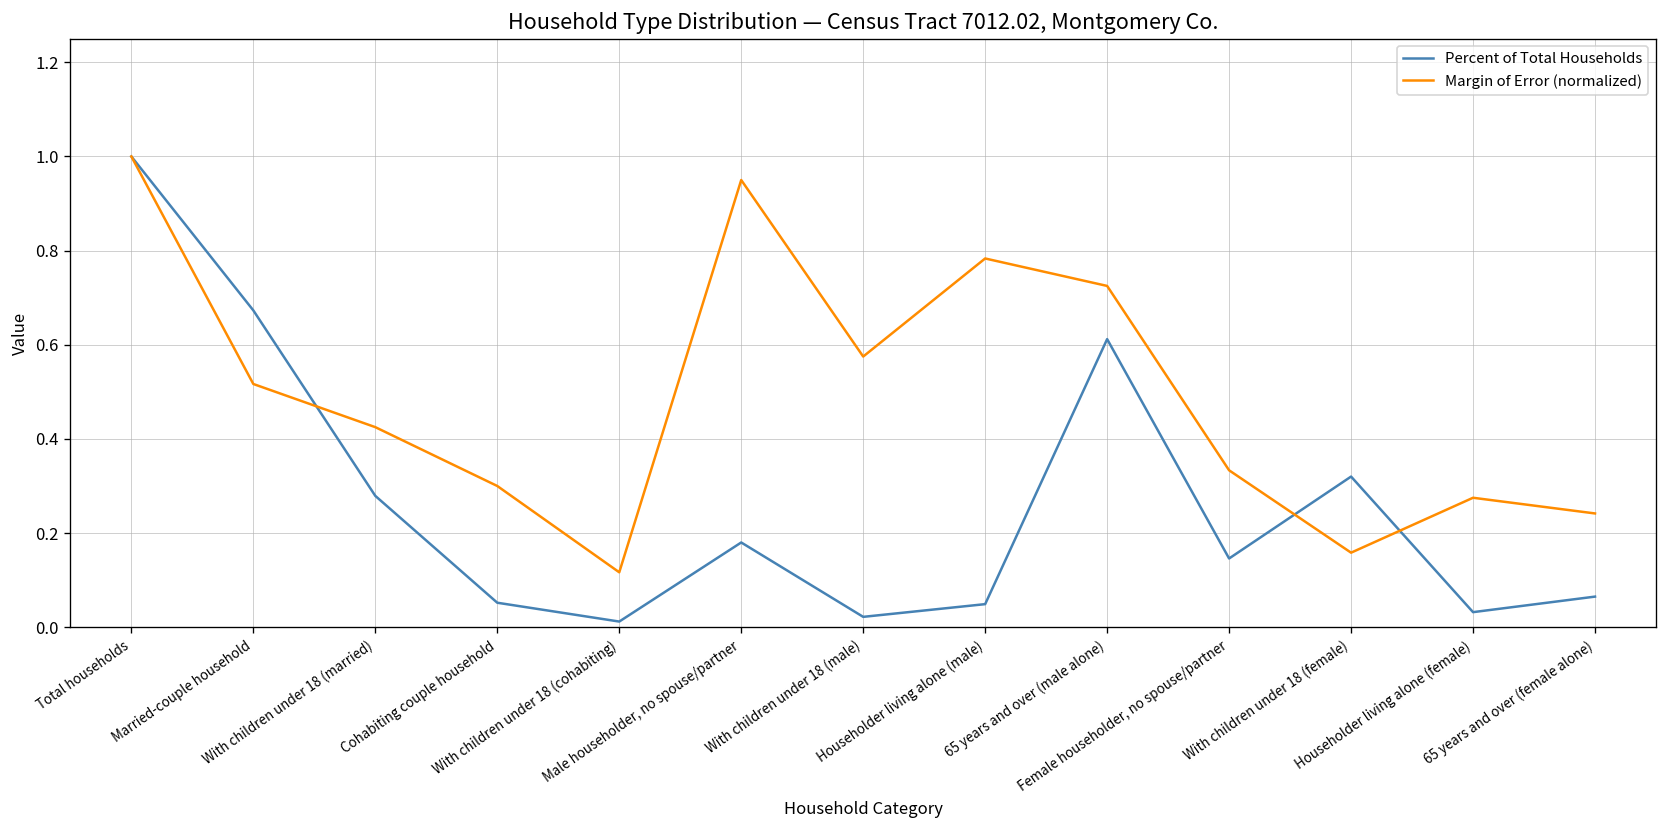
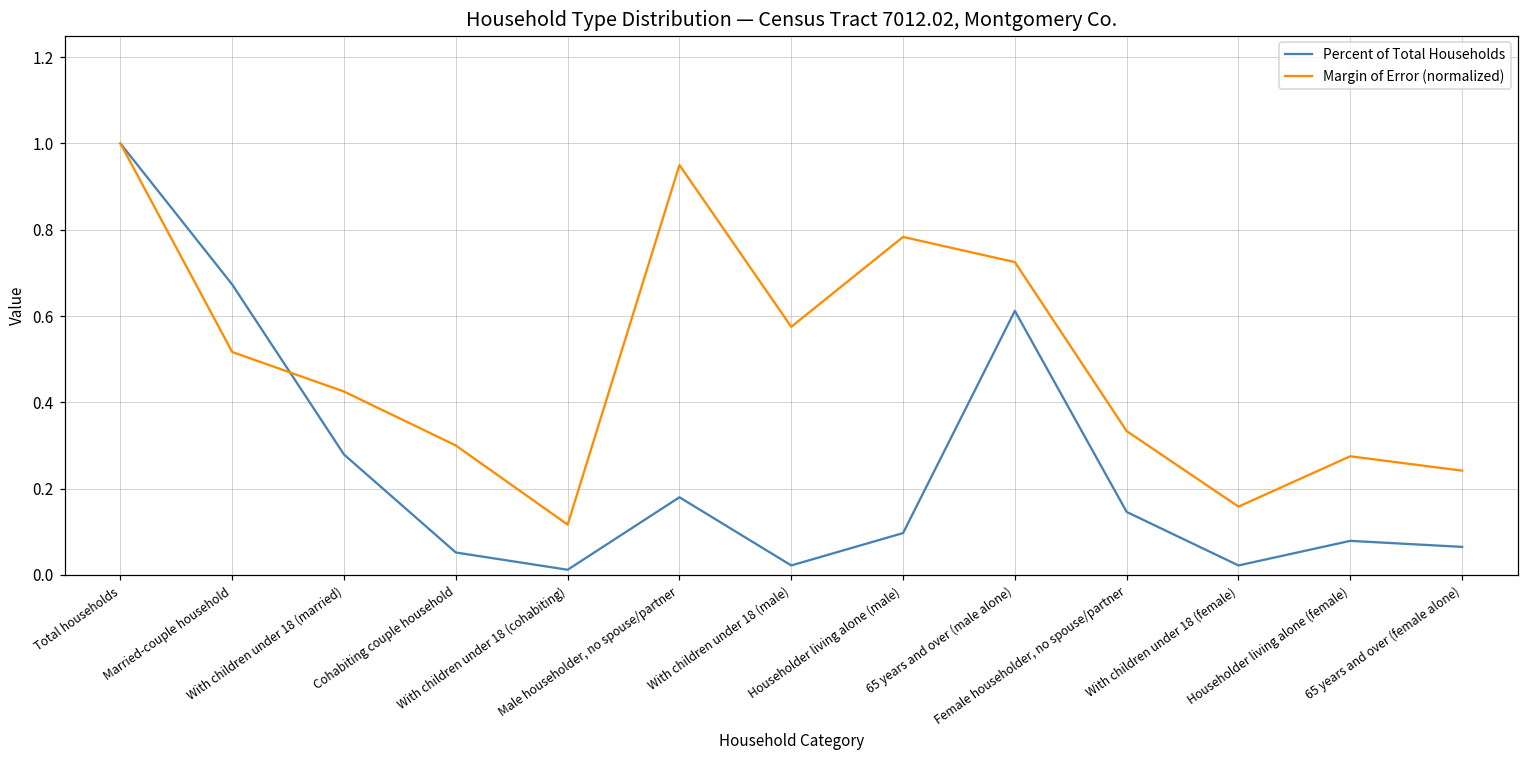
Percent of Total Households, Householder living alone (male): 0.05 -> 0.10
Percent of Total Households, With children under 18 (female): 0.32 -> 0.02
Percent of Total Households, Householder living alone (female): 0.03 -> 0.08
